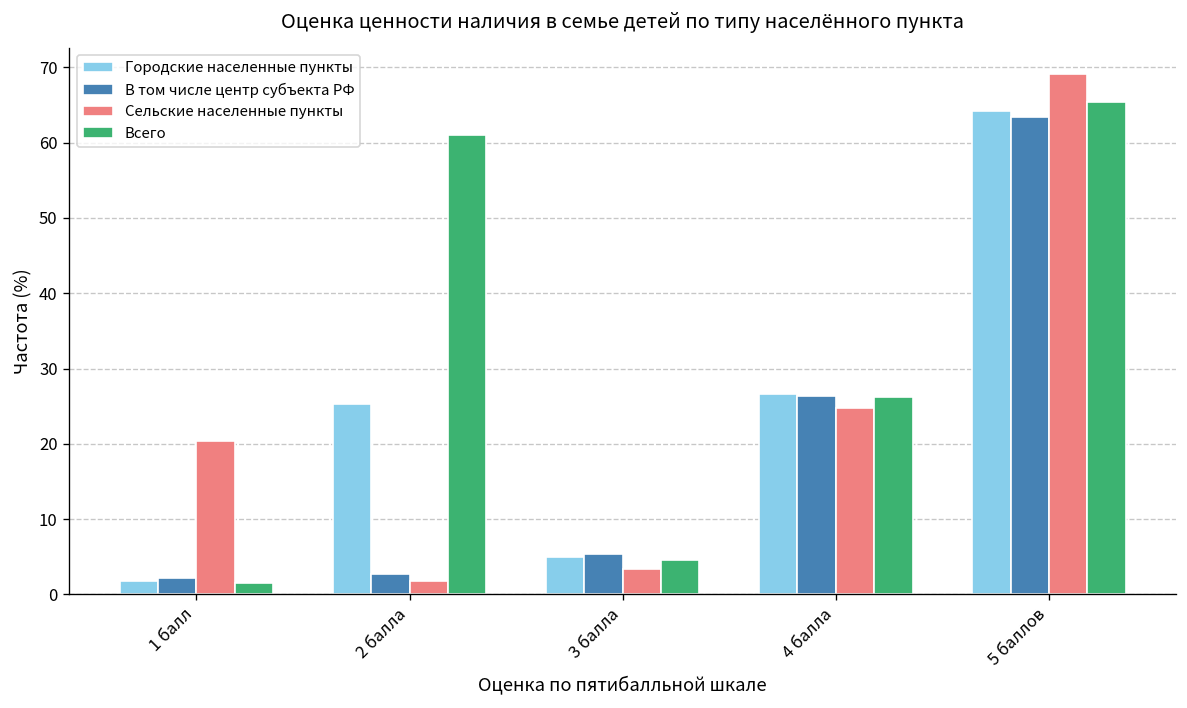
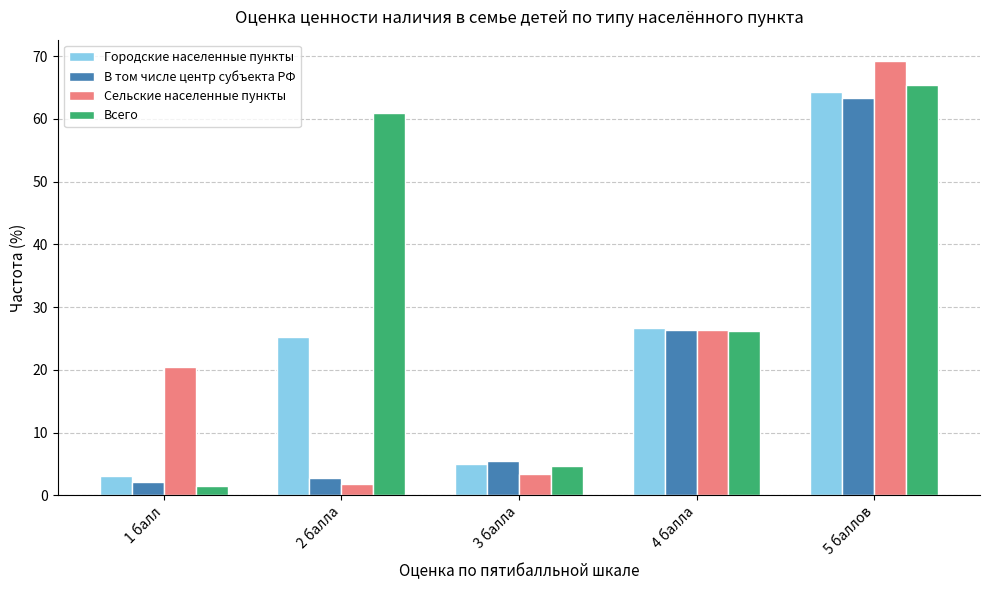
Городские населенные пункты, 1 балл: 2 -> 3
Сельские населенные пункты, 4 балла: 25 -> 26
